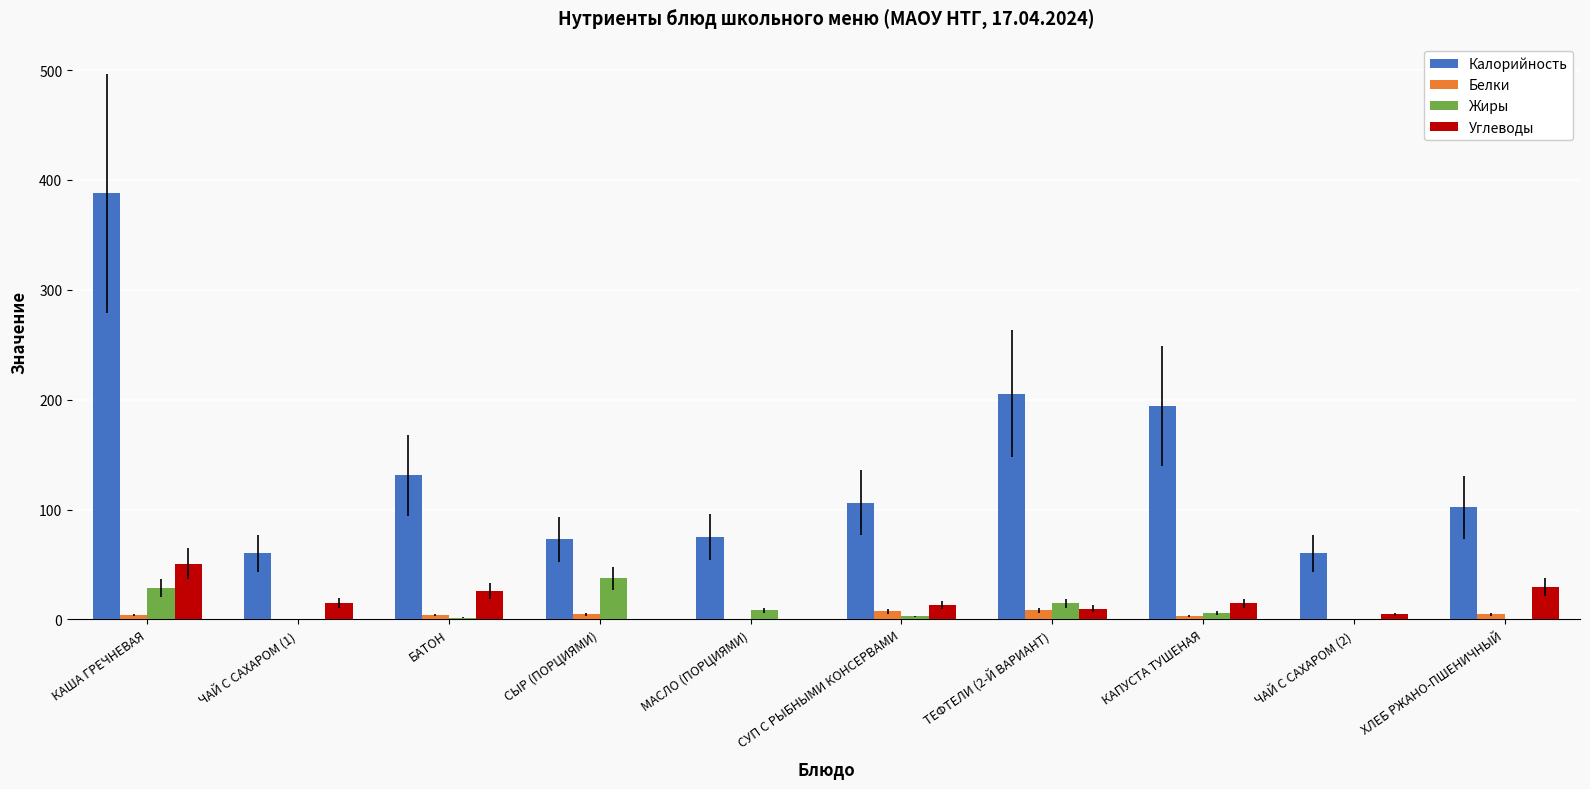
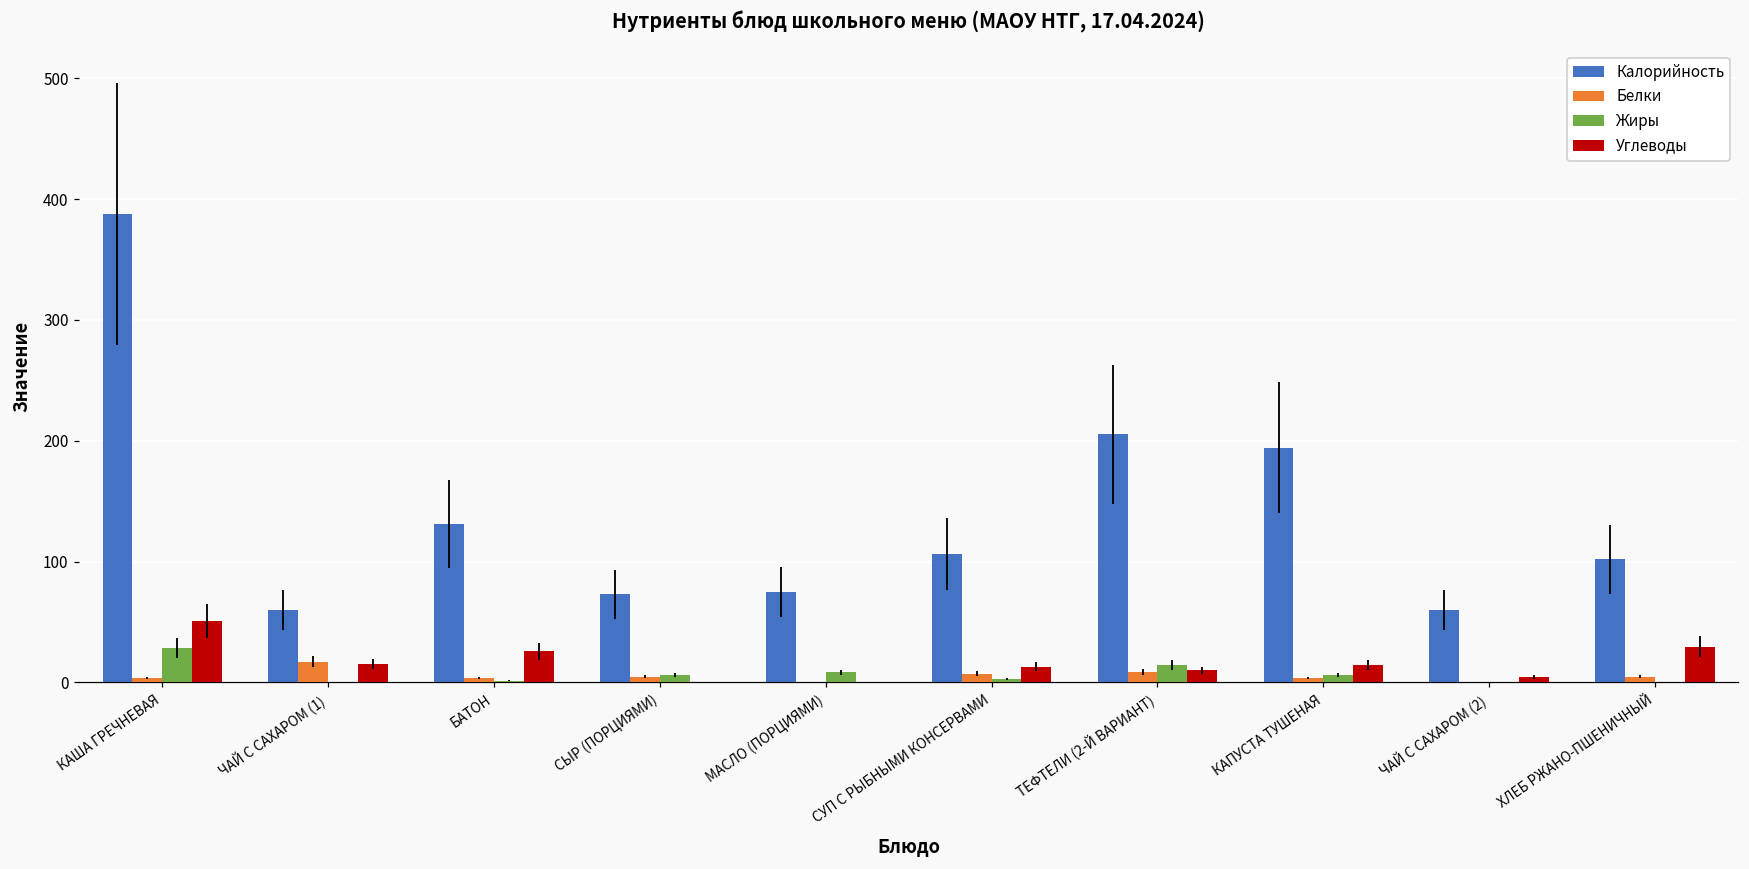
Белки, ЧАЙ С САХАРОМ (1): 0 -> 17
Жиры, СЫР (ПОРЦИЯМИ): 38 -> 6
